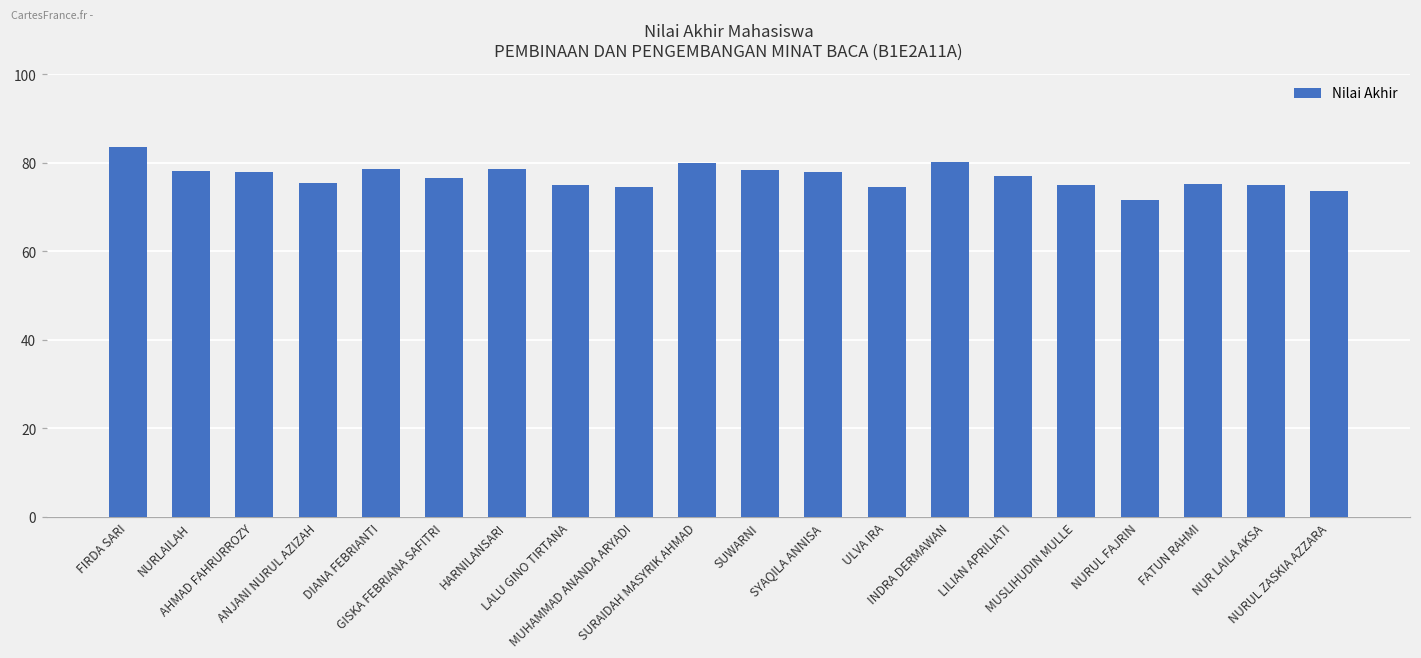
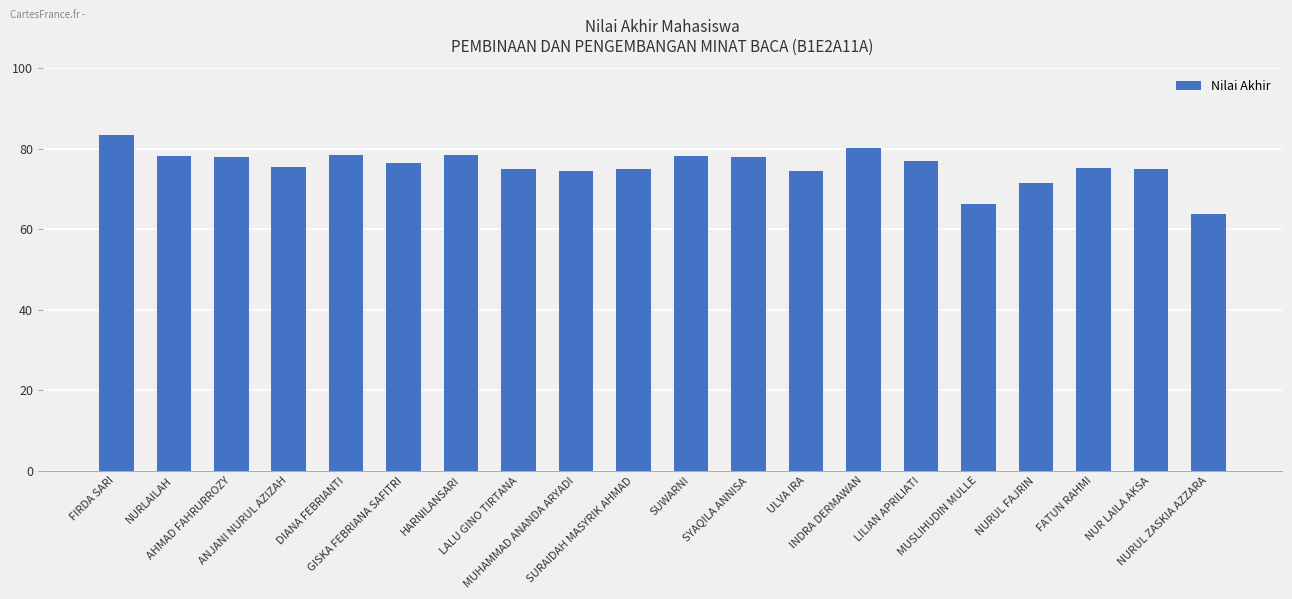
SURAIDAH MASYRIK AHMAD: 80 -> 75
MUSLIHUDIN MULLE: 75 -> 66
NURUL ZASKIA AZZARA: 74 -> 64
